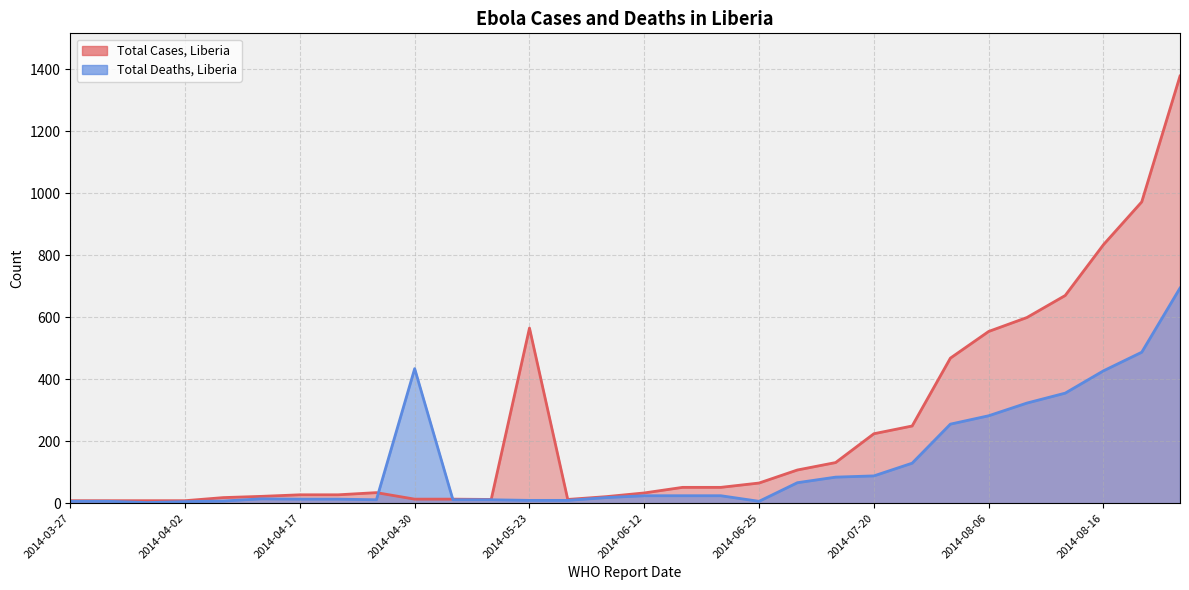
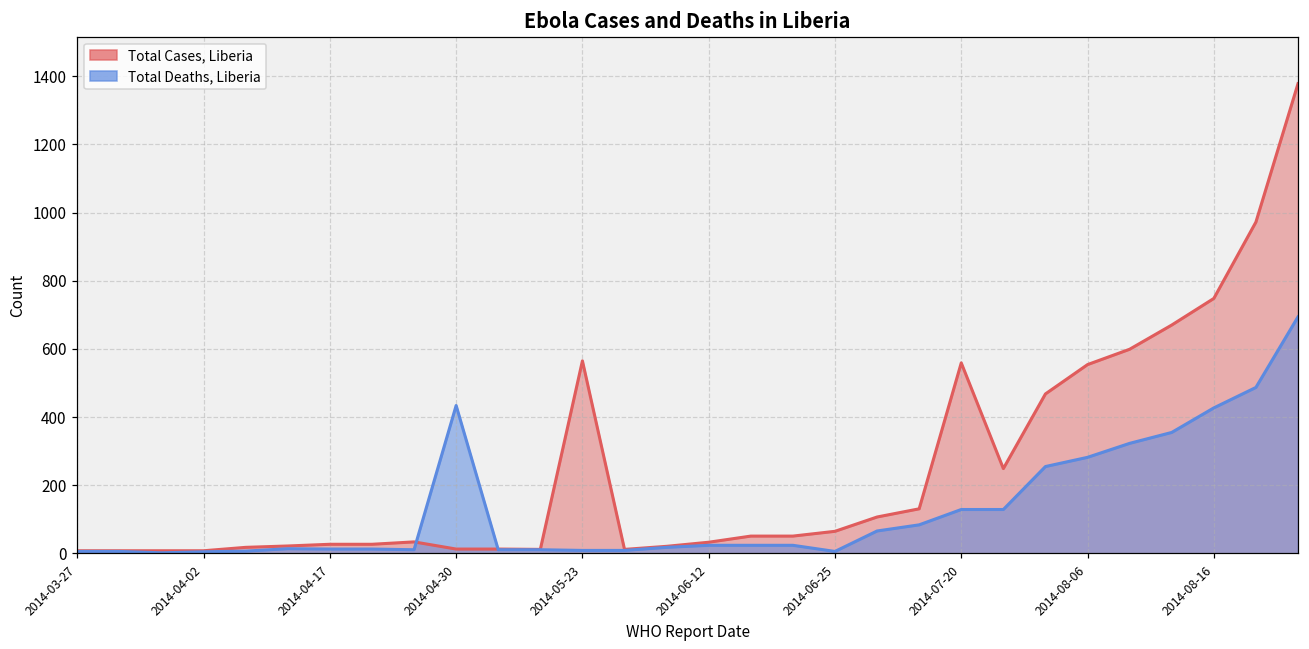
Total Cases, Liberia, 2014-07-20: 220 -> 560
Total Deaths, Liberia, 2014-07-20: 90 -> 130
Total Cases, Liberia, 2014-08-16: 830 -> 750
